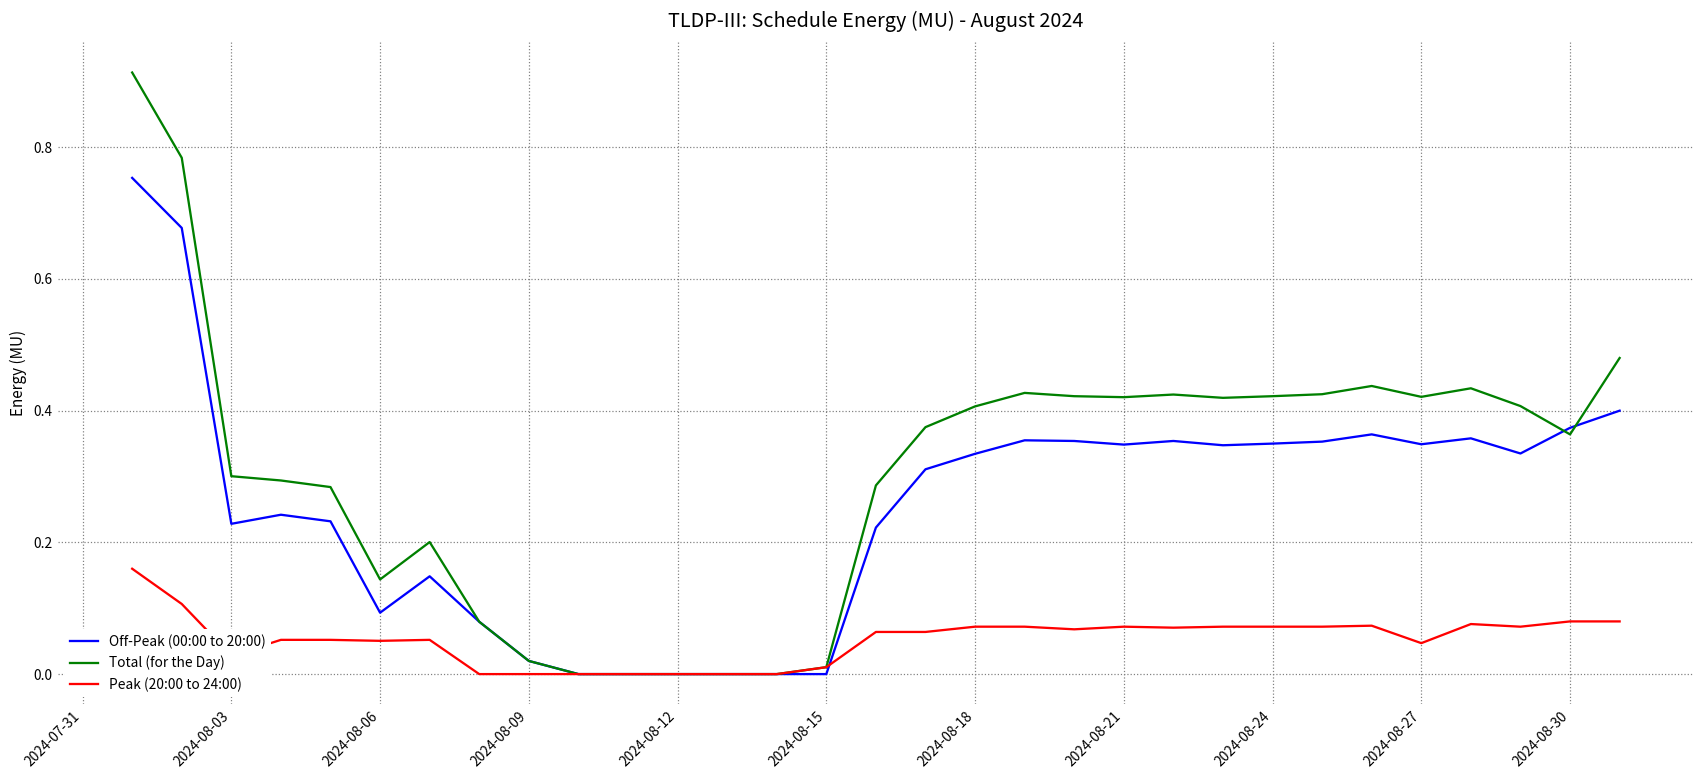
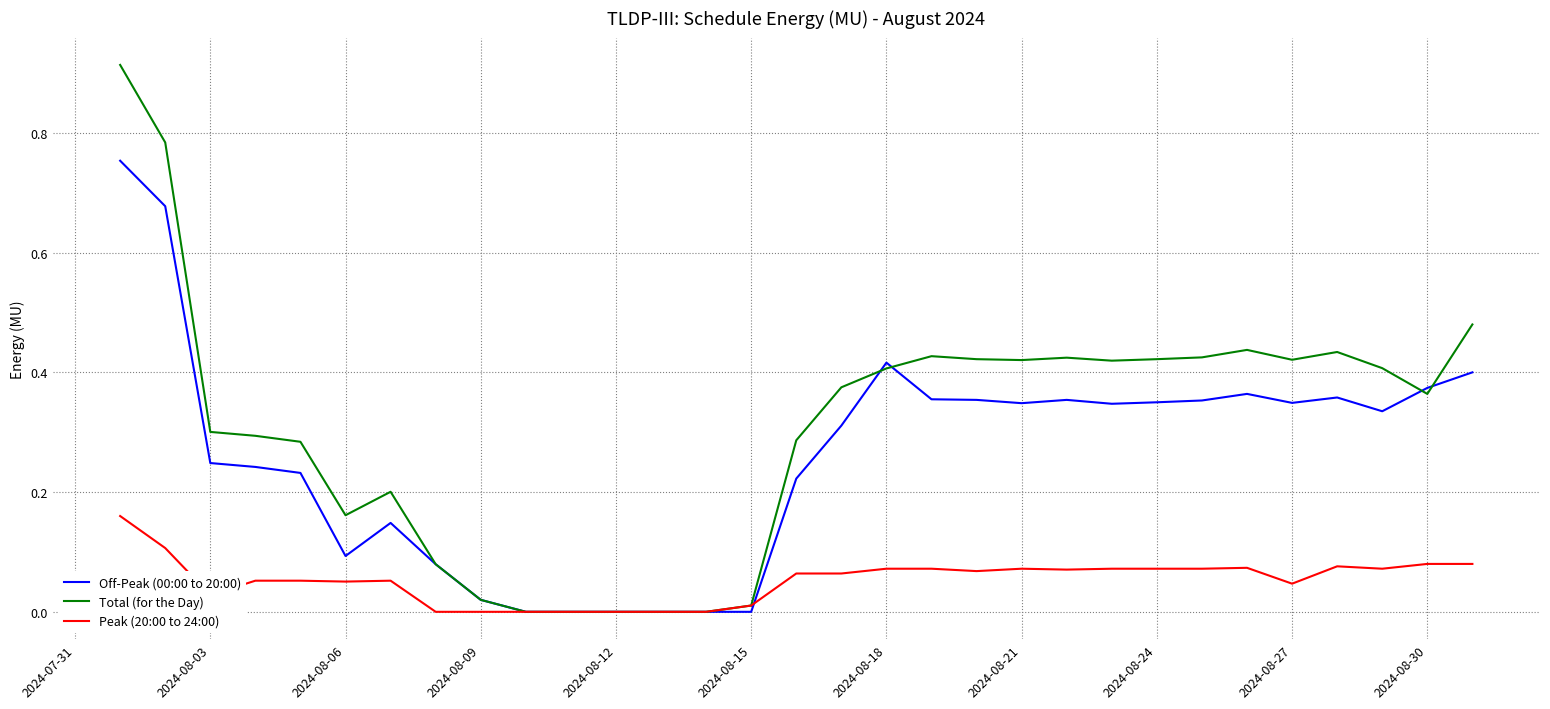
Off-Peak (00:00 to 20:00), 2024-08-03: 0.23 -> 0.25
Total (for the Day), 2024-08-06: 0.14 -> 0.16
Off-Peak (00:00 to 20:00), 2024-08-18: 0.33 -> 0.42
